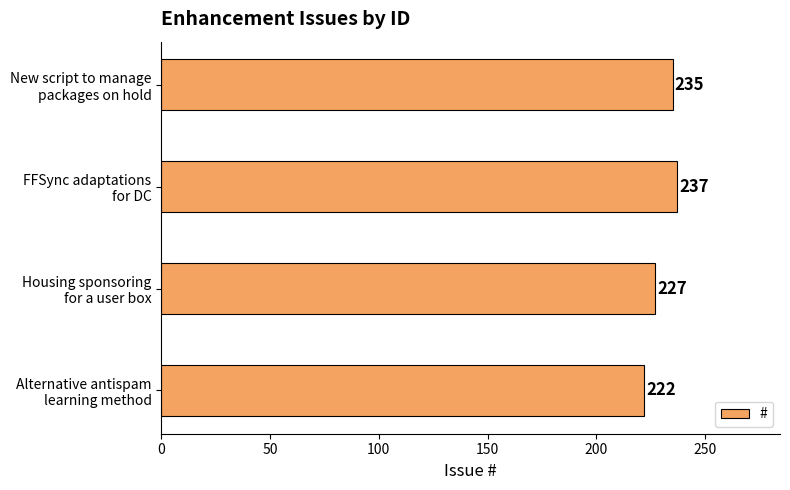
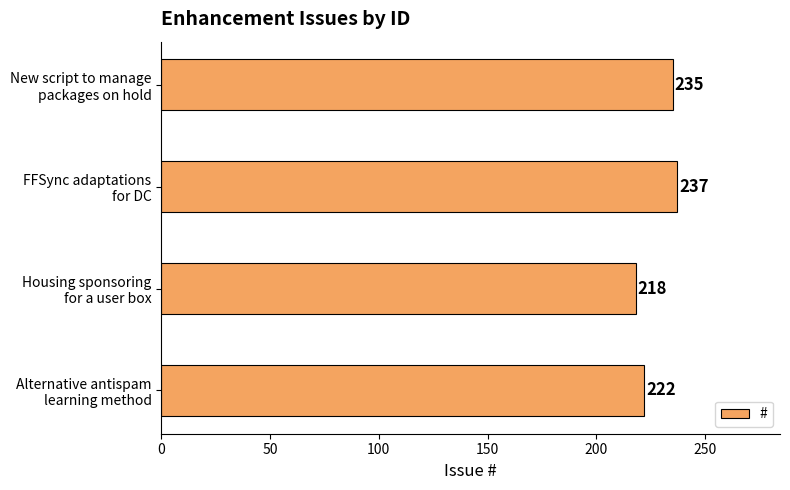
Housing sponsoring for a user box: 227 -> 218
